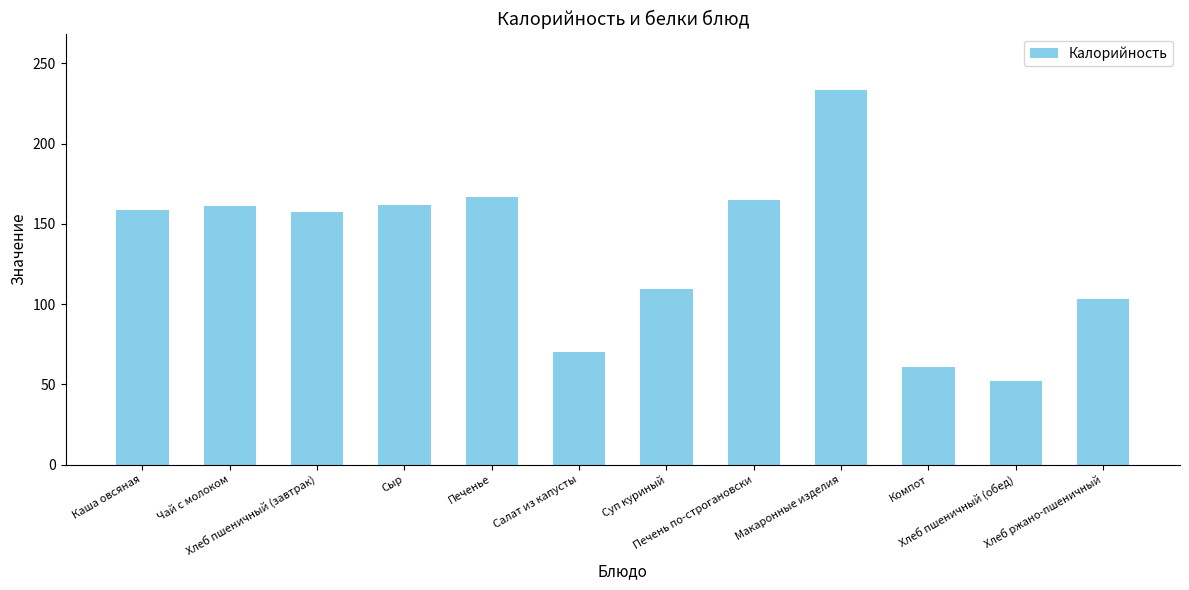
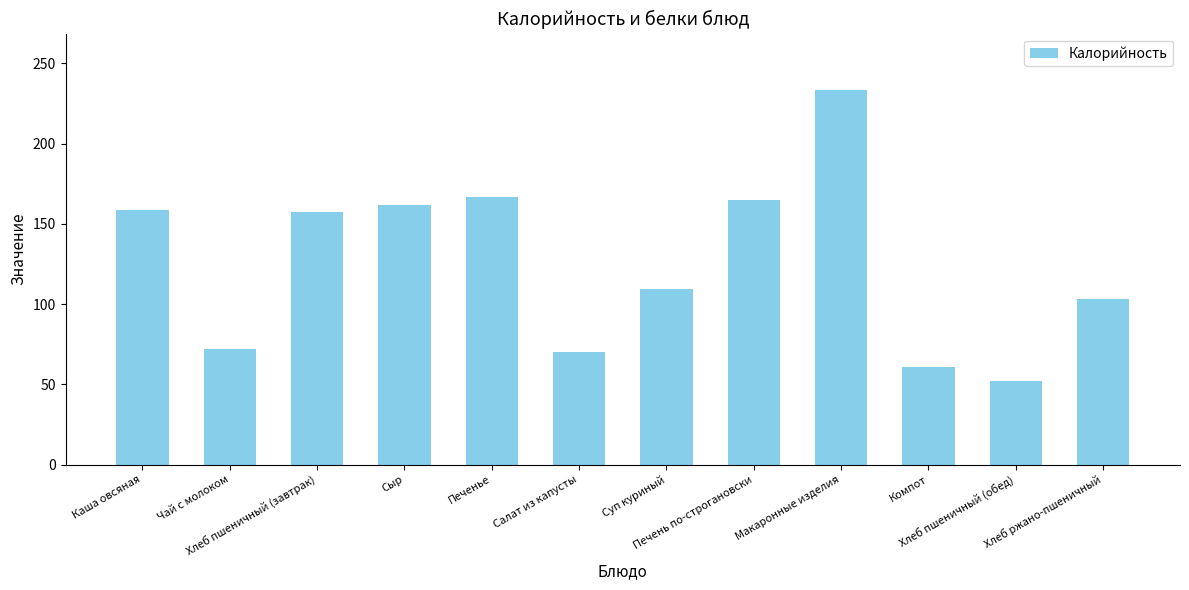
Чай с молоком: 161 -> 72
